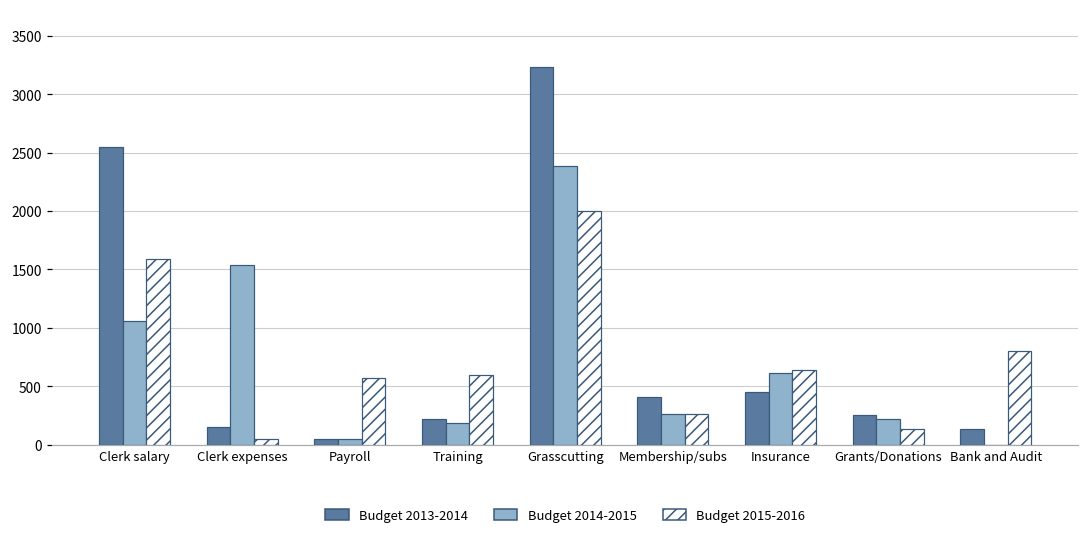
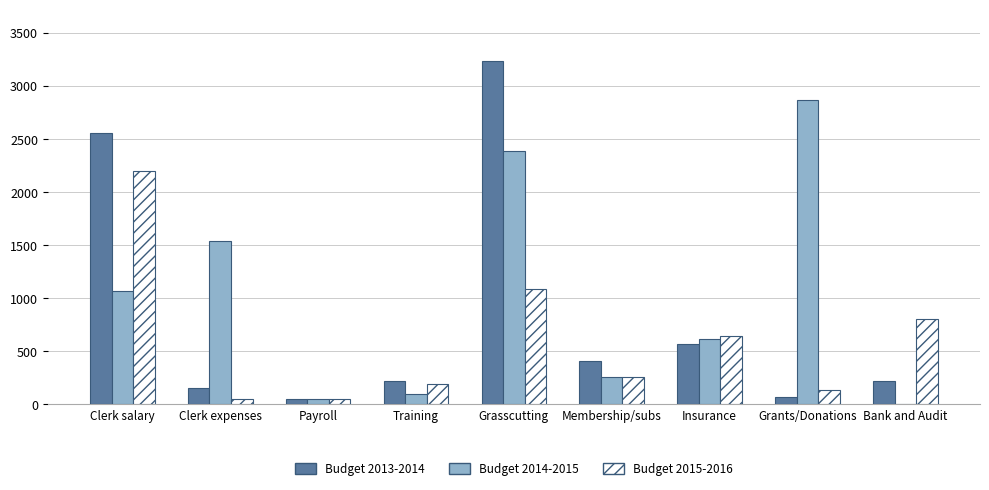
Budget 2015-2016, Clerk salary: 1590 -> 2200
Budget 2015-2016, Payroll: 570 -> 50
Budget 2014-2015, Training: 190 -> 100
Budget 2015-2016, Training: 600 -> 190
Budget 2015-2016, Grasscutting: 2000 -> 1080
Budget 2013-2014, Insurance: 450 -> 570
Budget 2013-2014, Grants/Donations: 250 -> 70
Budget 2014-2015, Grants/Donations: 220 -> 2860
Budget 2013-2014, Bank and Audit: 130 -> 220
